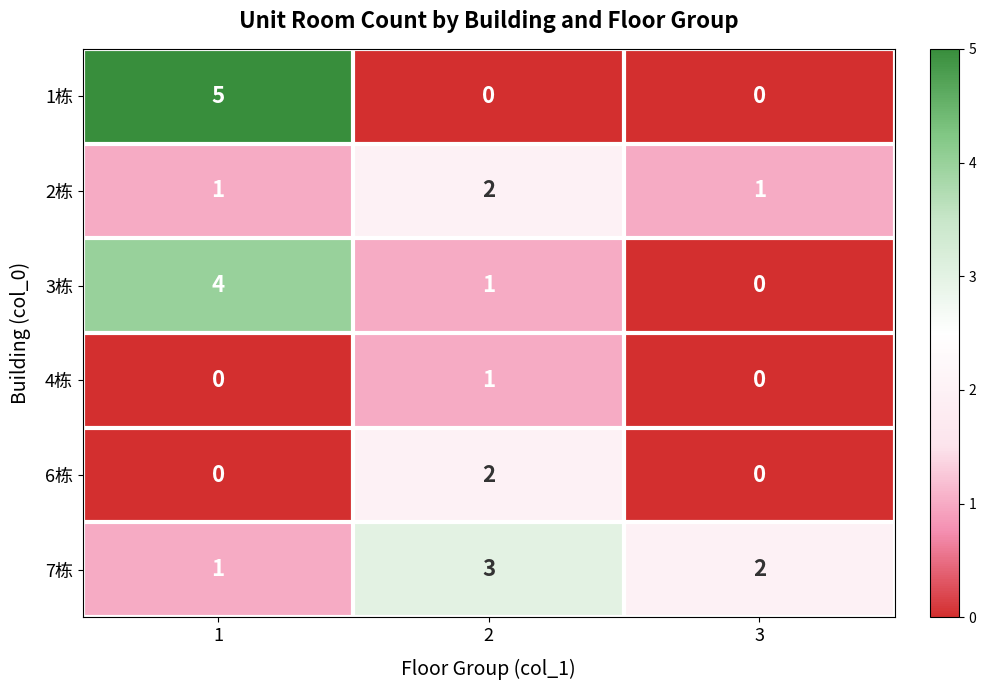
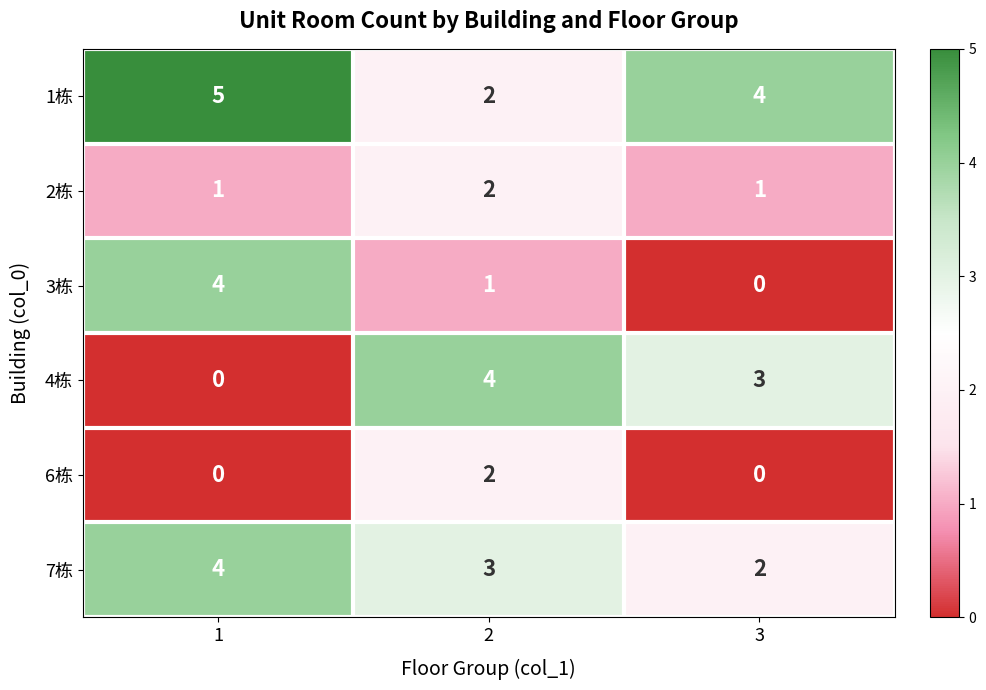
1栋, 2: 0 -> 2
1栋, 3: 0 -> 4
4栋, 2: 1 -> 4
4栋, 3: 0 -> 3
7栋, 1: 1 -> 4
